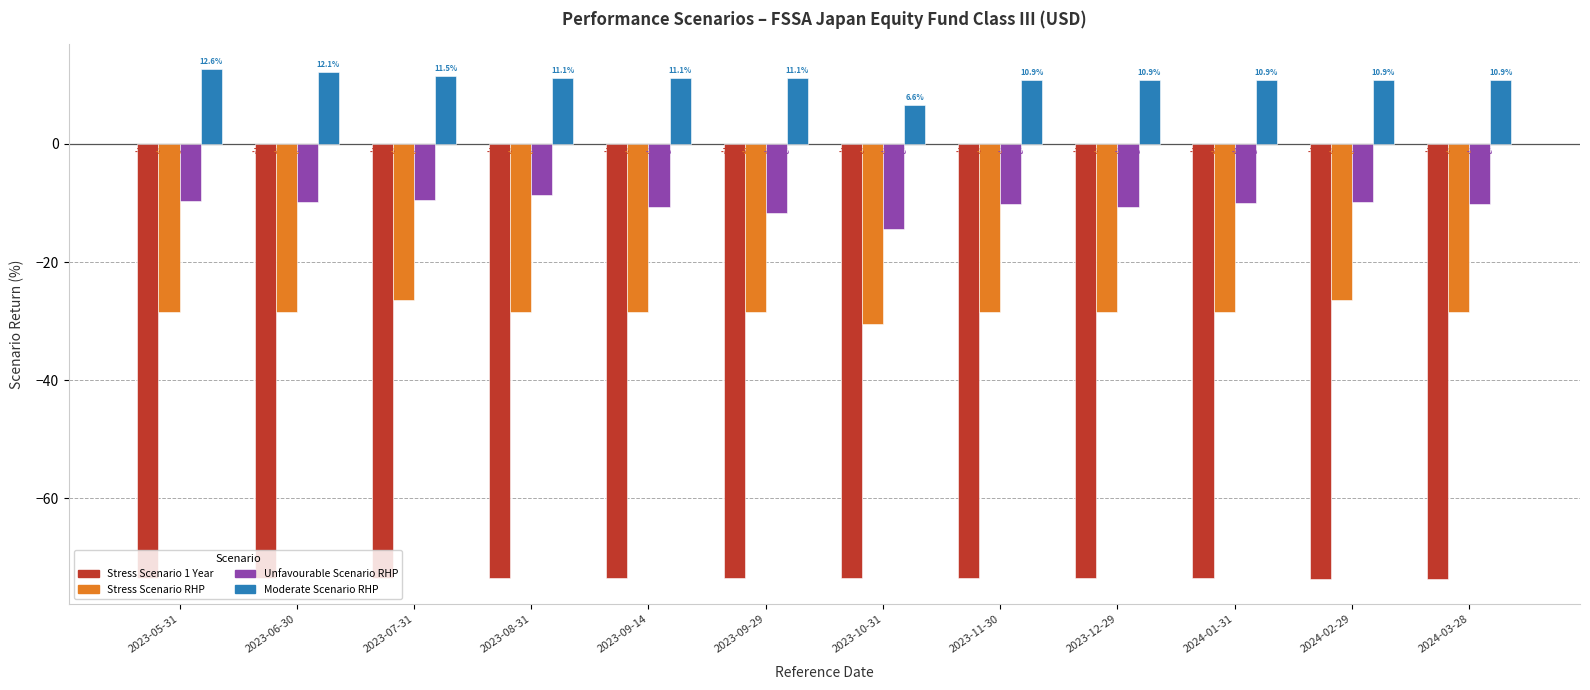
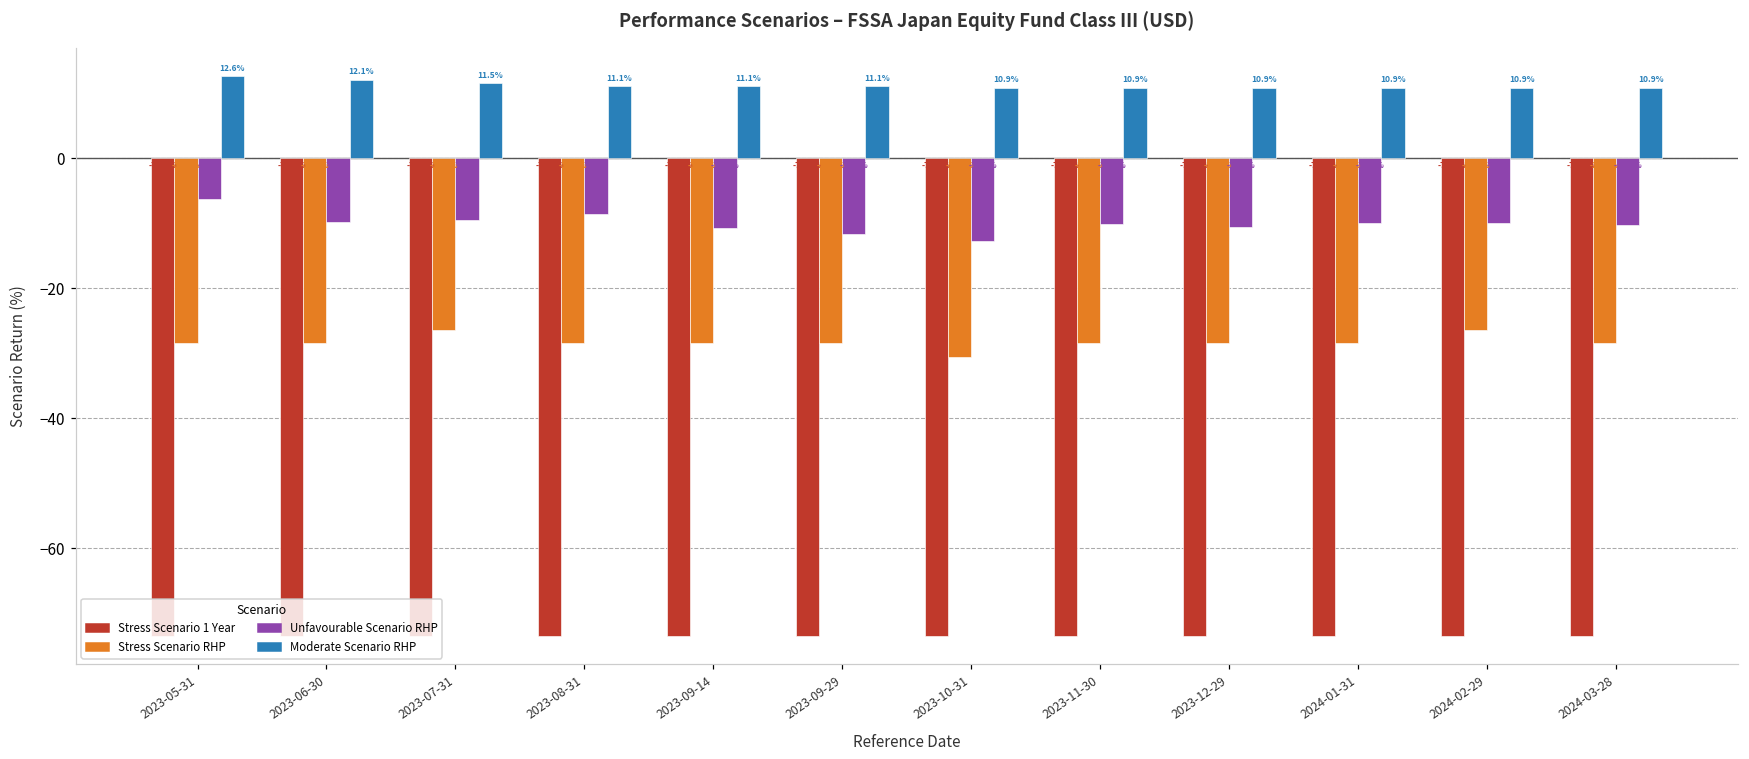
Unfavourable Scenario RHP, 2023-05-31: -10 -> -6
Unfavourable Scenario RHP, 2023-10-31: -14 -> -13
Moderate Scenario RHP, 2023-10-31: 6.6% -> 10.9%
